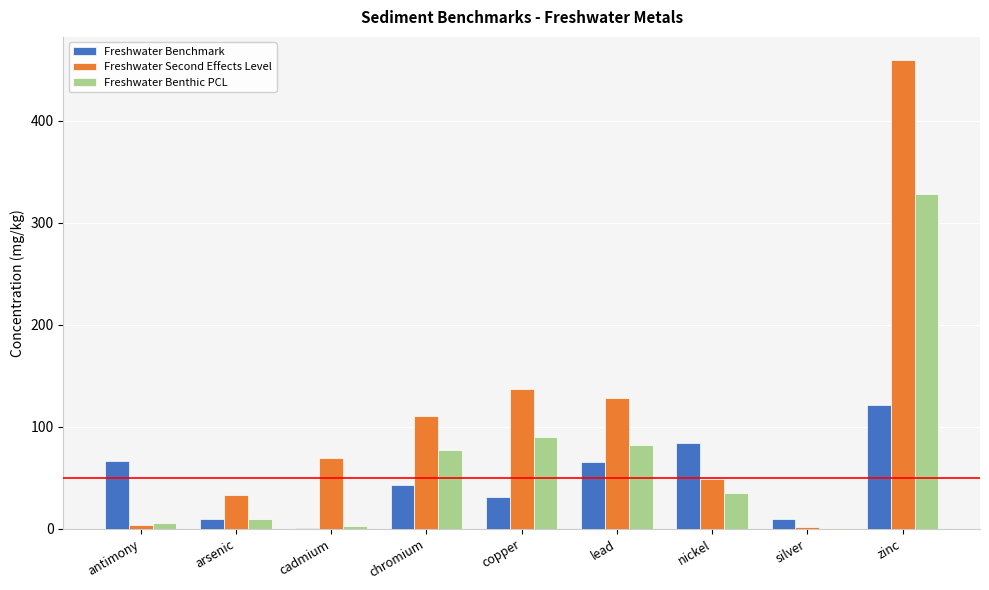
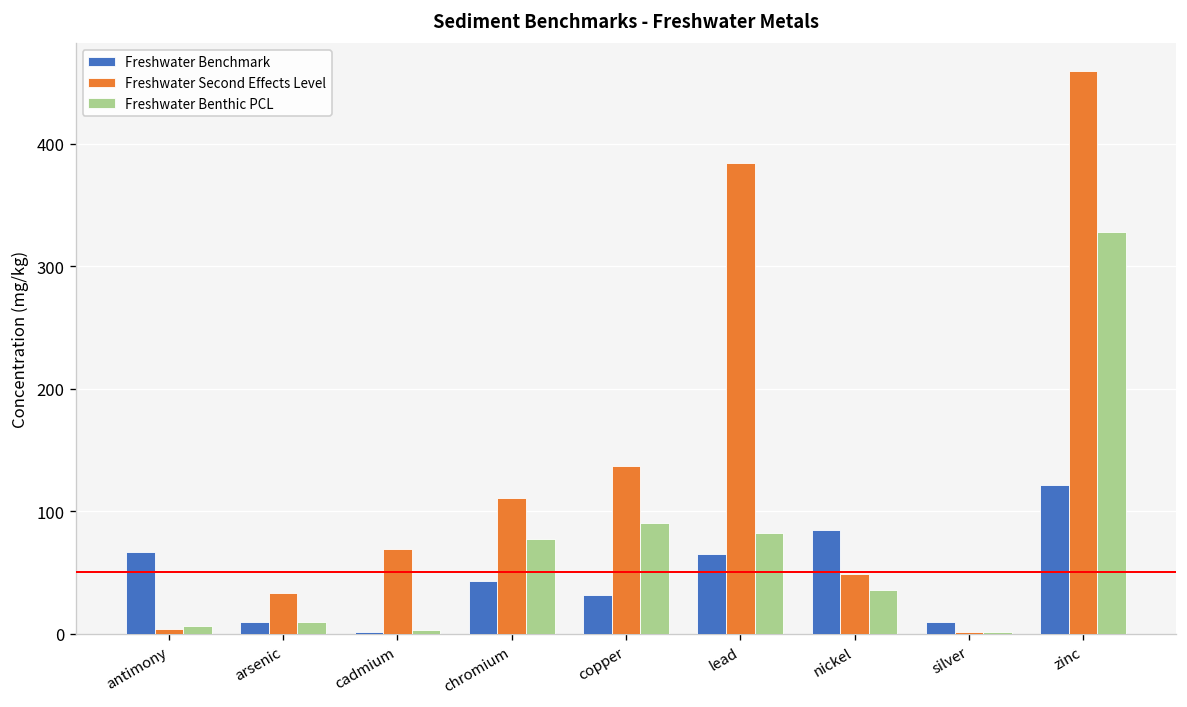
Freshwater Second Effects Level, lead: 128 -> 384
